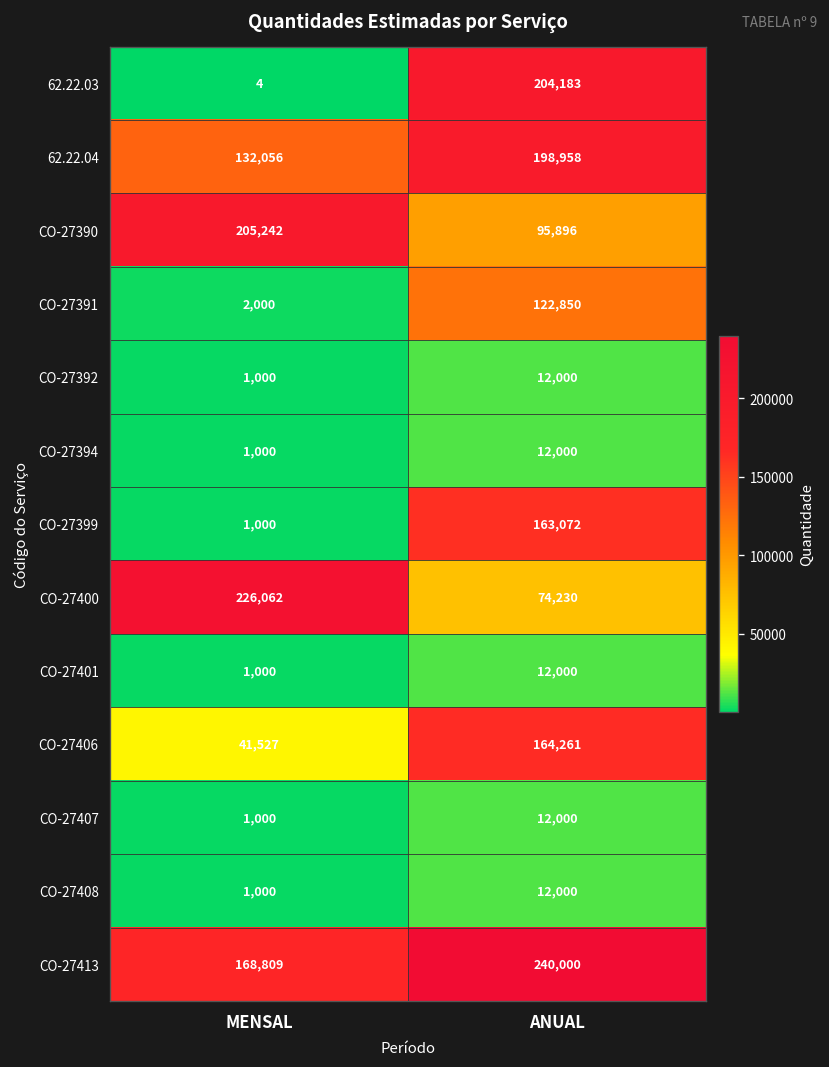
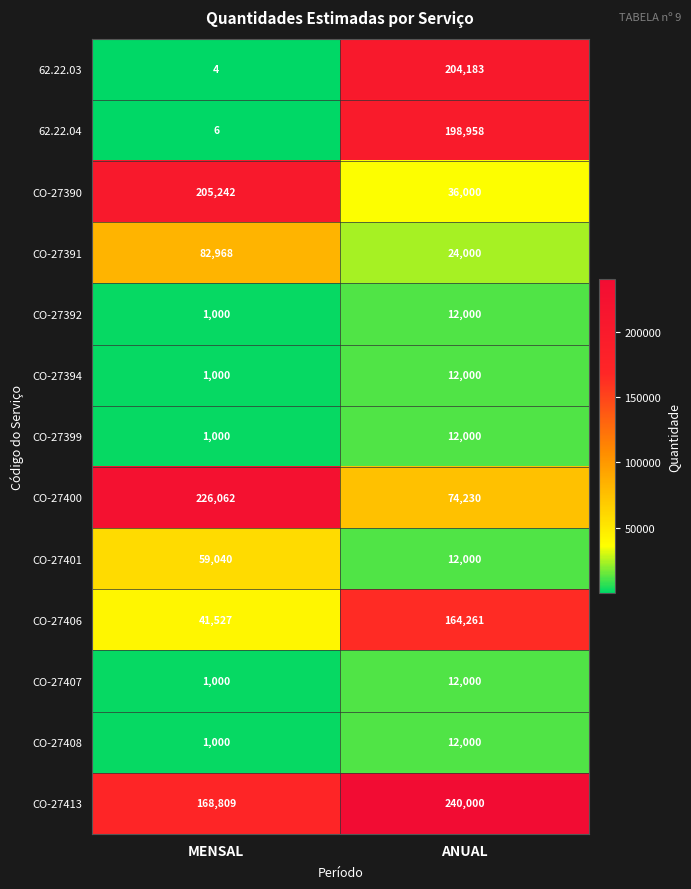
62.22.04, MENSAL: 132,056 -> 6
CO-27390, ANUAL: 95,896 -> 36,000
CO-27391, MENSAL: 2,000 -> 82,968
CO-27391, ANUAL: 122,850 -> 24,000
CO-27399, ANUAL: 163,072 -> 12,000
CO-27401, MENSAL: 1,000 -> 59,040
